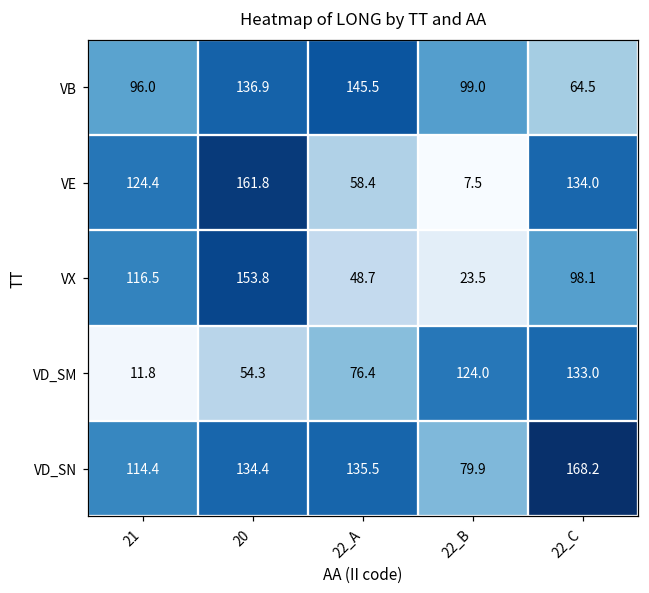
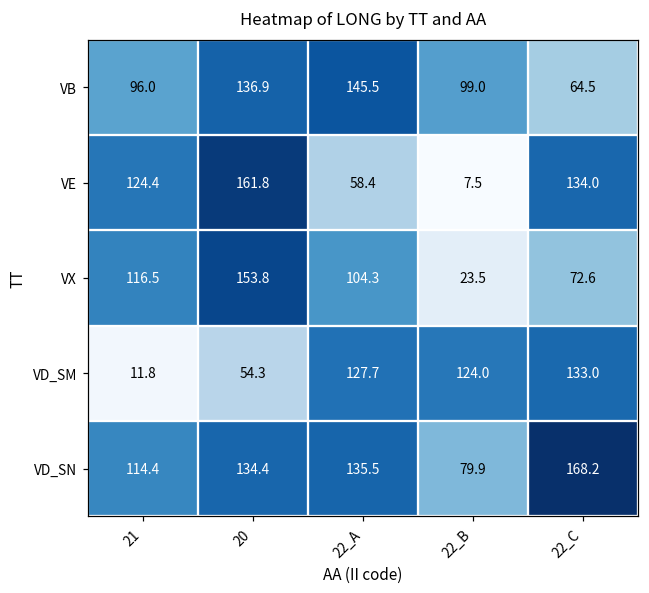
VX, 22_A: 48.7 -> 104.3
VX, 22_C: 98.1 -> 72.6
VD_SM, 22_A: 76.4 -> 127.7
